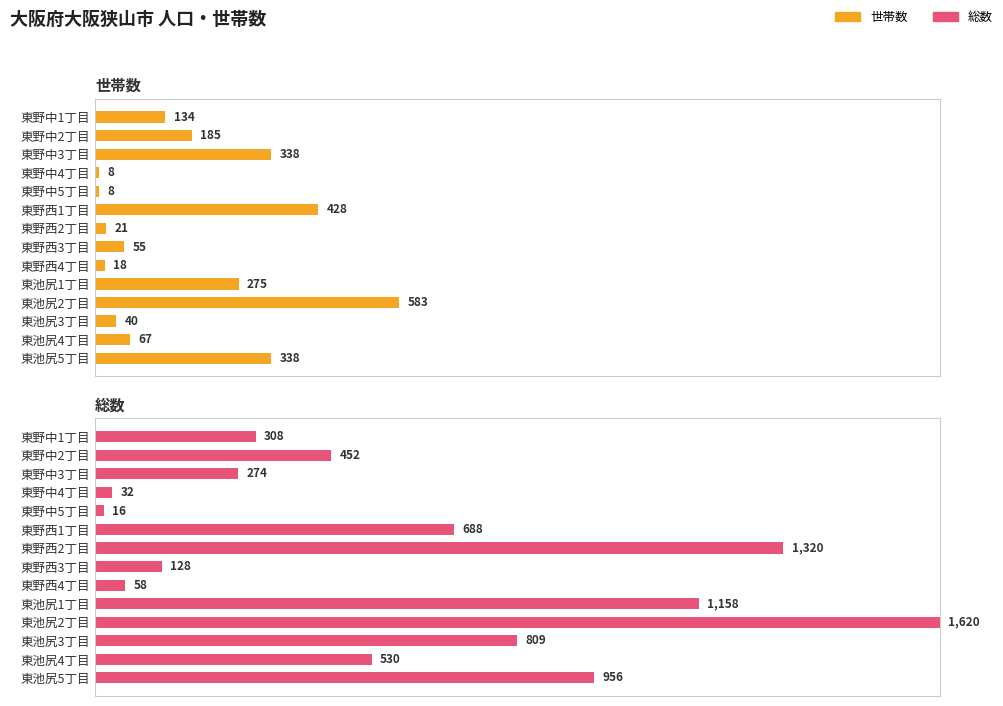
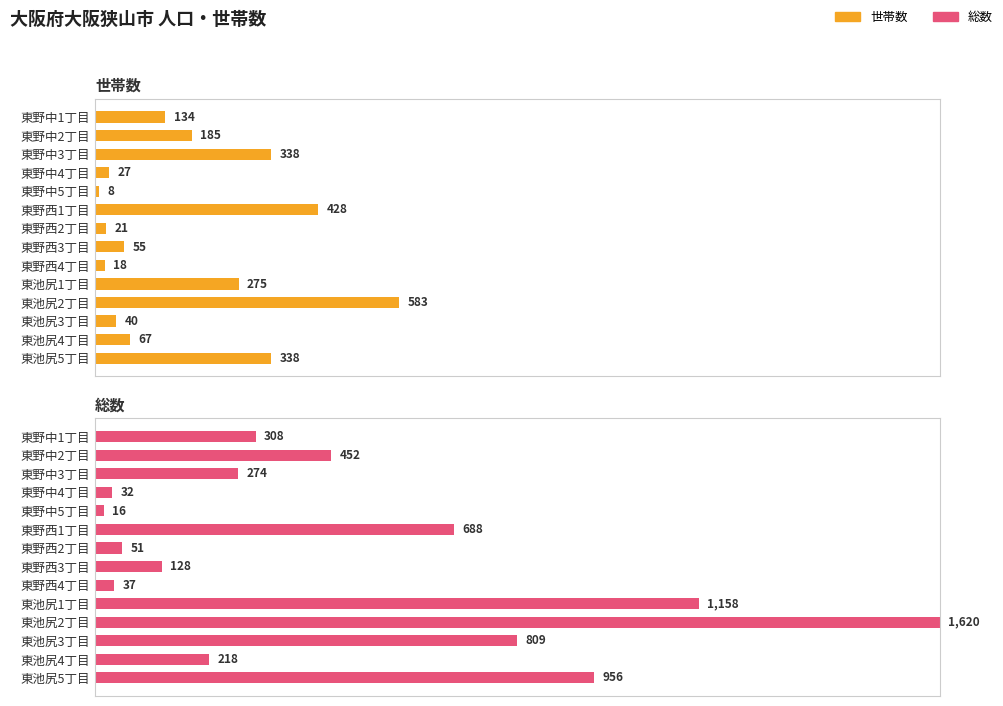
世帯数, 東野中4丁目: 8 -> 27
総数, 東野西2丁目: 1,320 -> 51
総数, 東野西4丁目: 58 -> 37
総数, 東池尻4丁目: 530 -> 218
